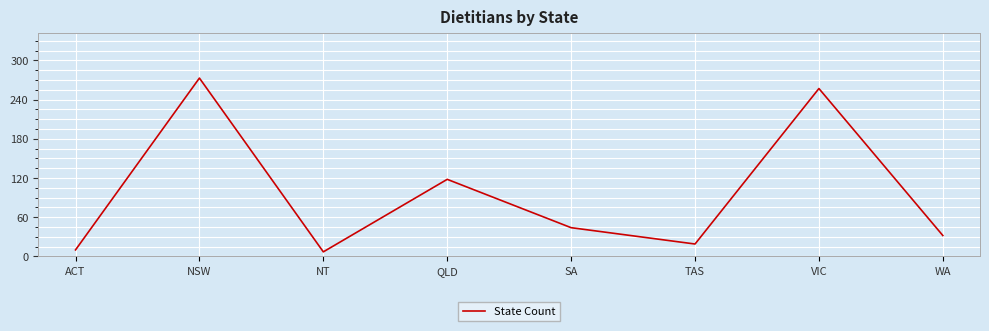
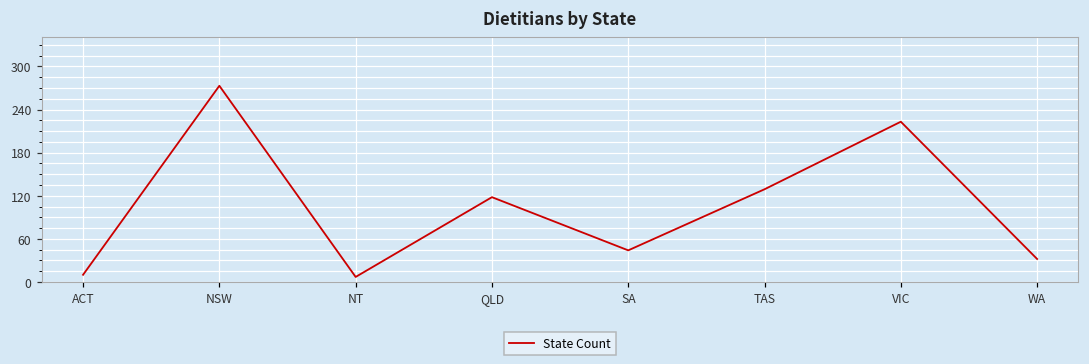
TAS: 20 -> 130
VIC: 260 -> 220
